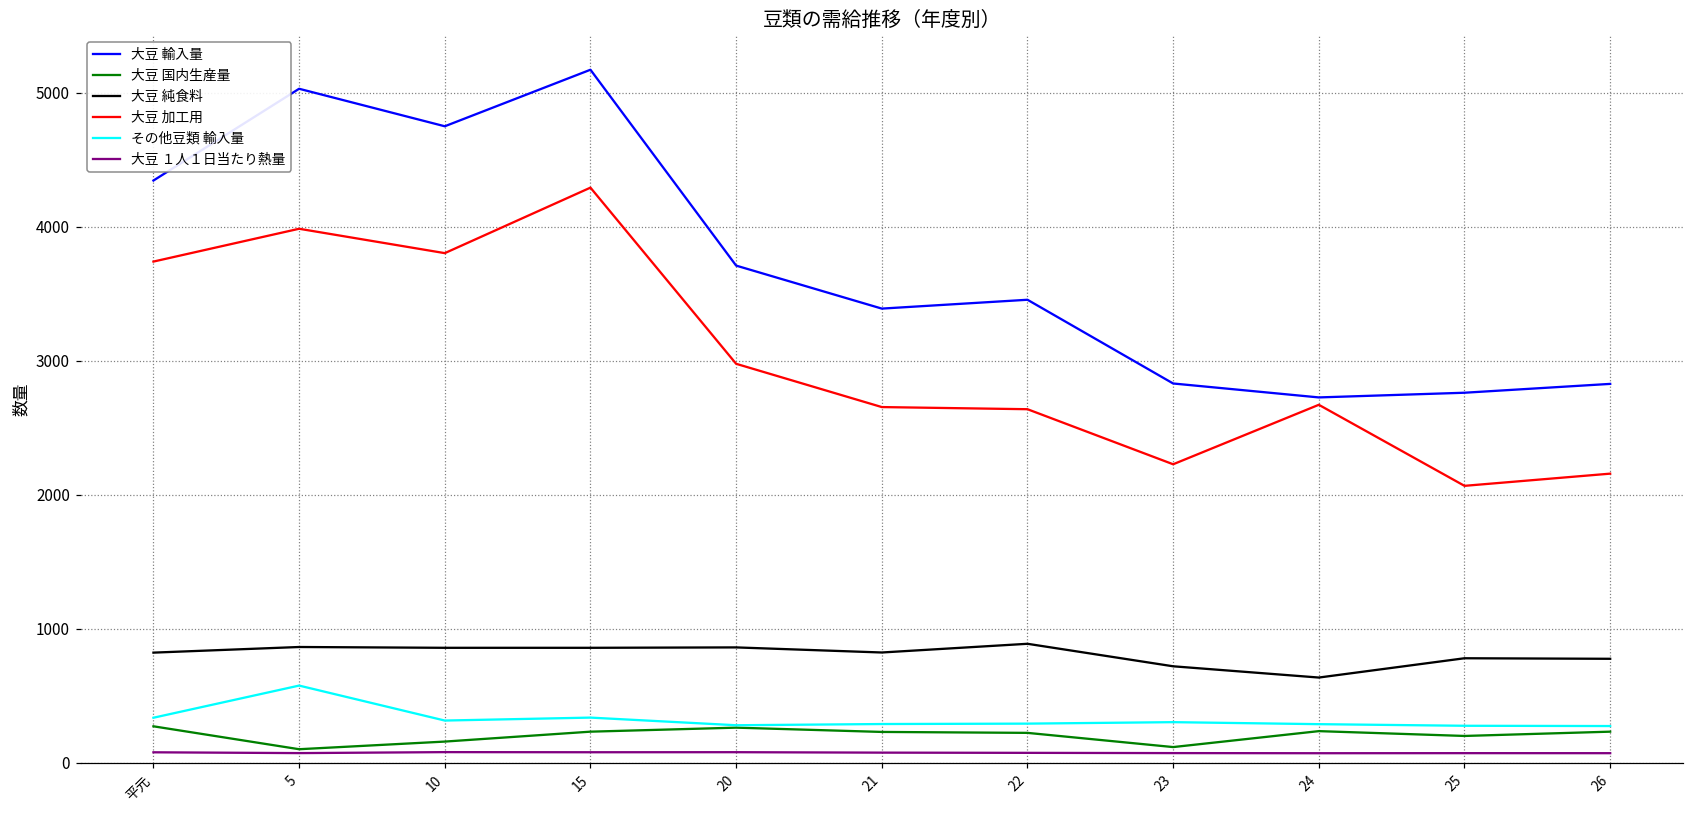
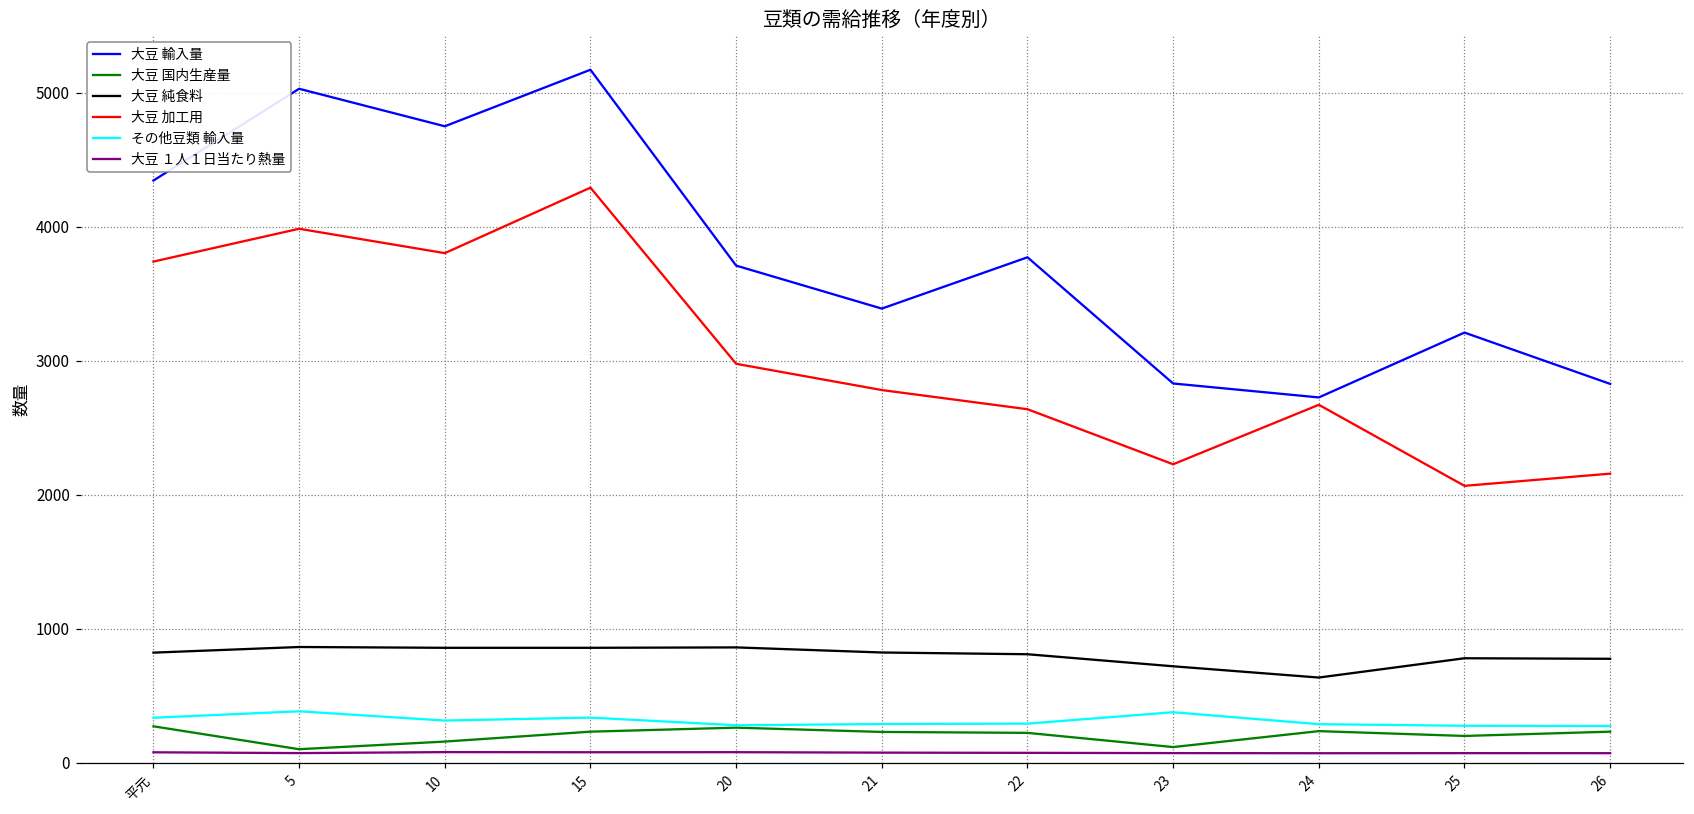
その他豆類 輸入量, 5: 580 -> 380
大豆 加工用, 21: 2660 -> 2780
大豆 輸入量, 22: 3460 -> 3770
大豆 純食料, 22: 890 -> 810
その他豆類 輸入量, 23: 300 -> 380
大豆 輸入量, 25: 2760 -> 3210
